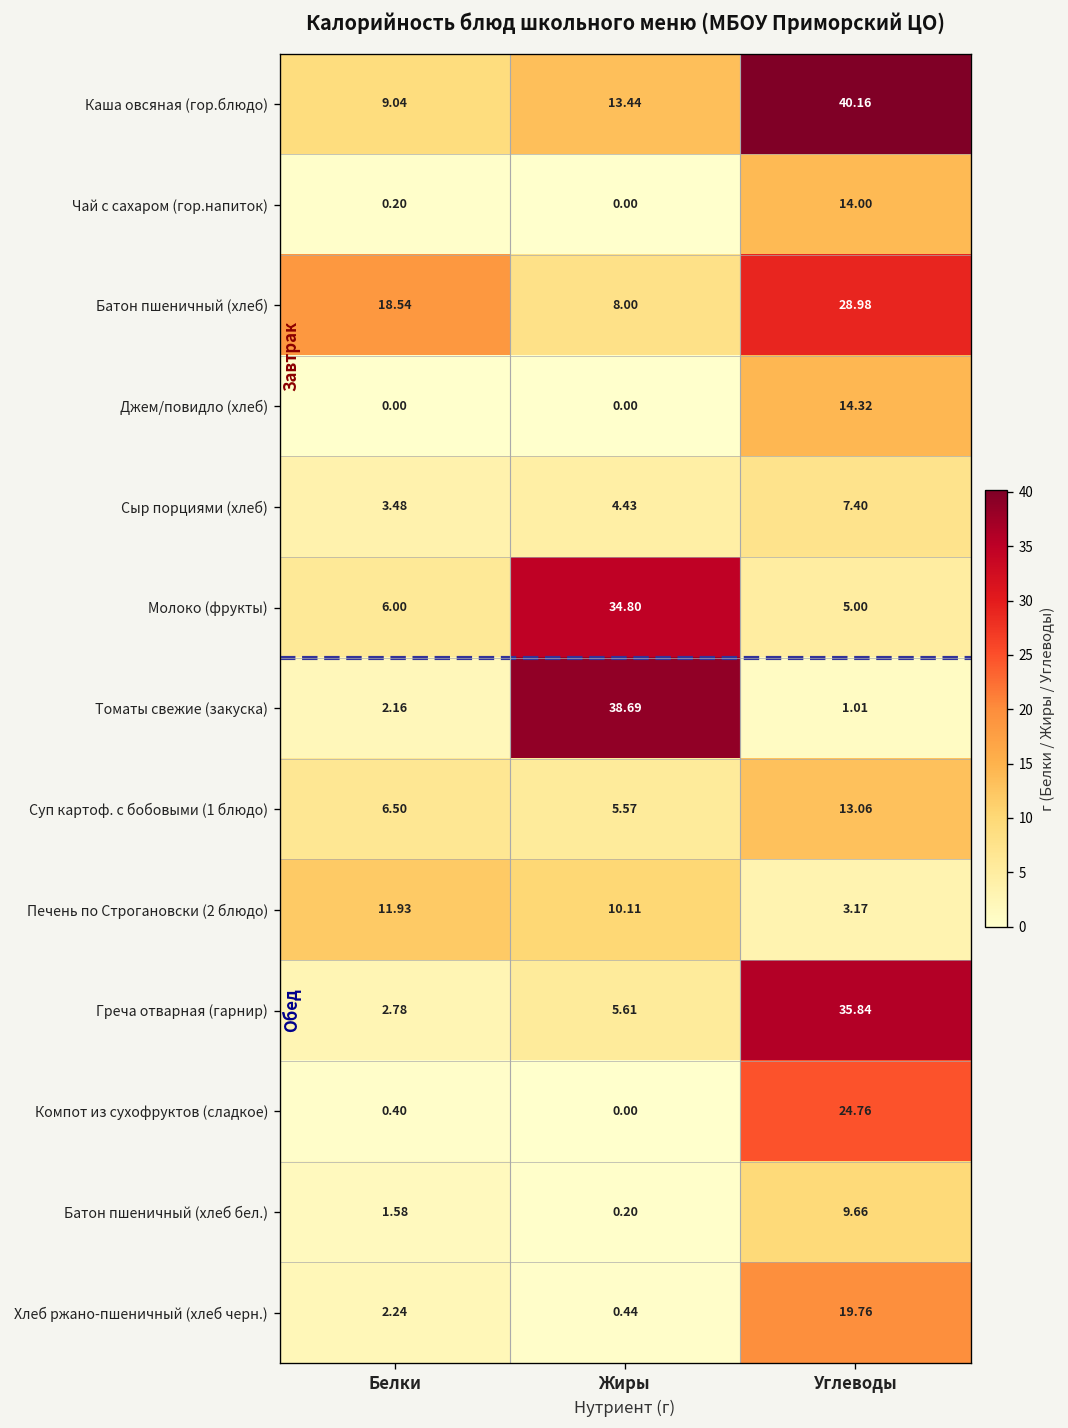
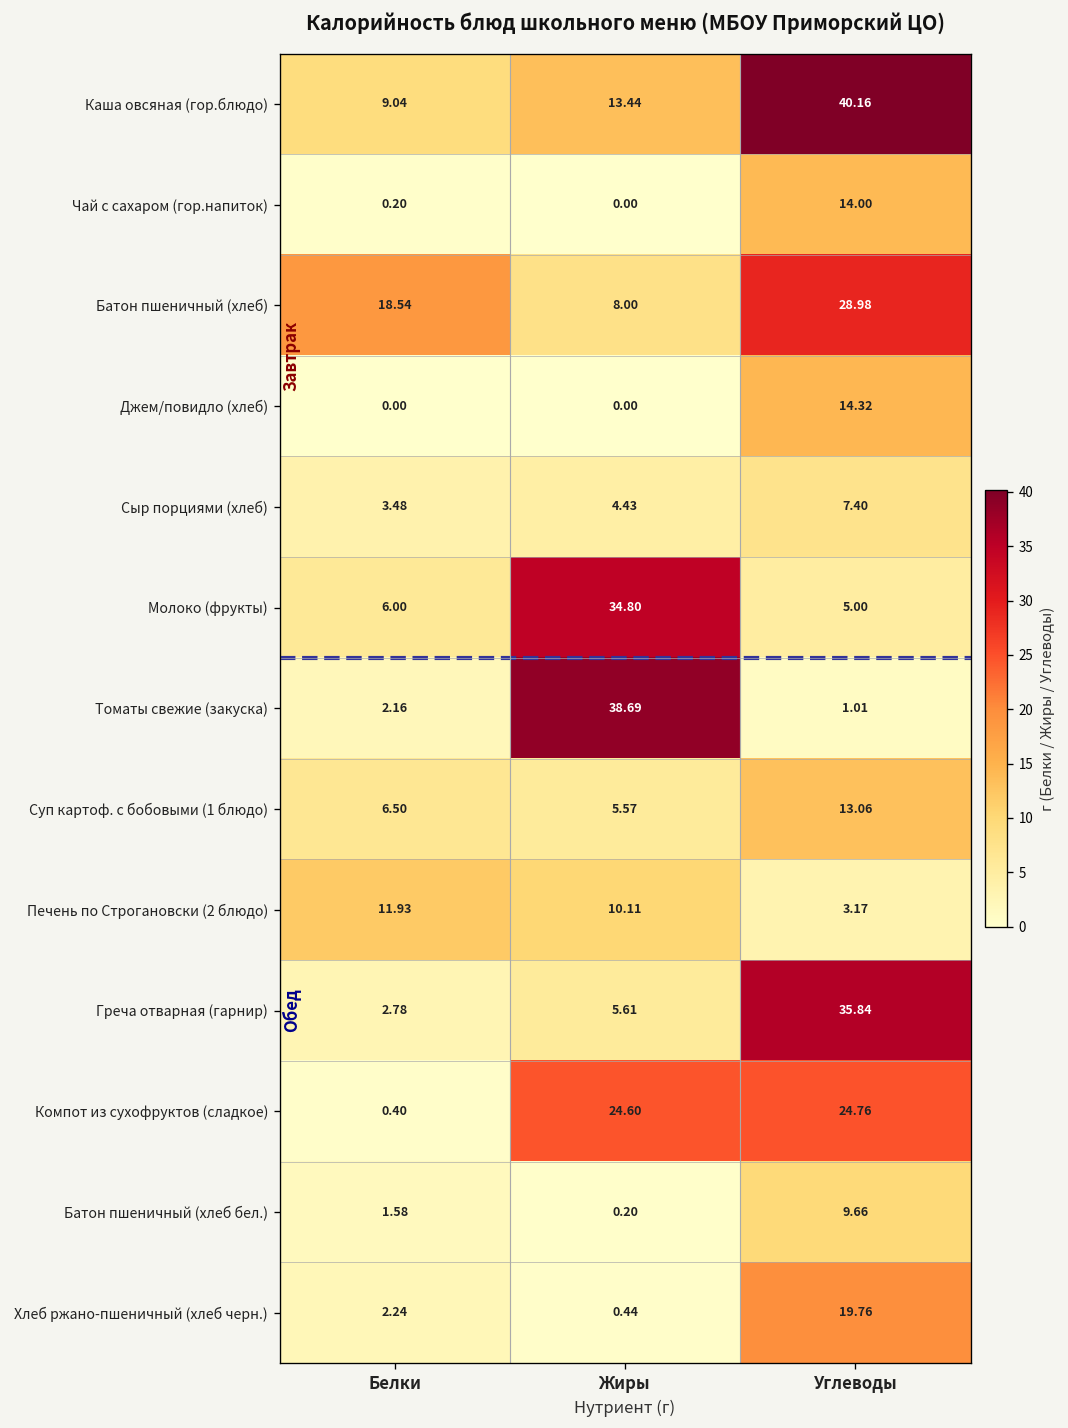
Компот из сухофруктов (сладкое), Жиры: 0.00 -> 24.60
